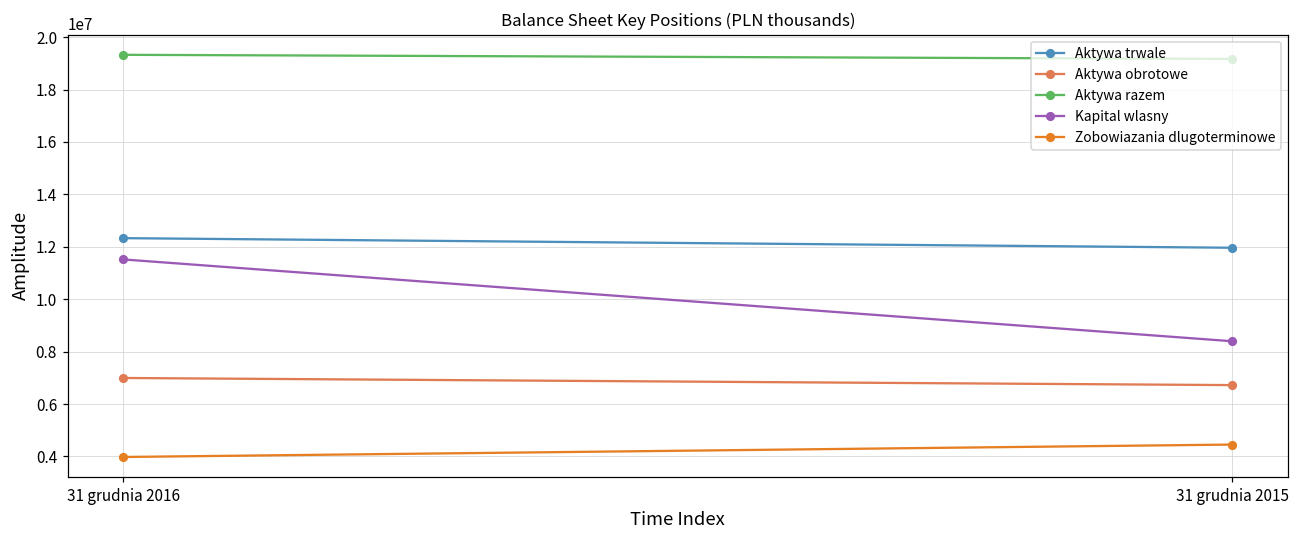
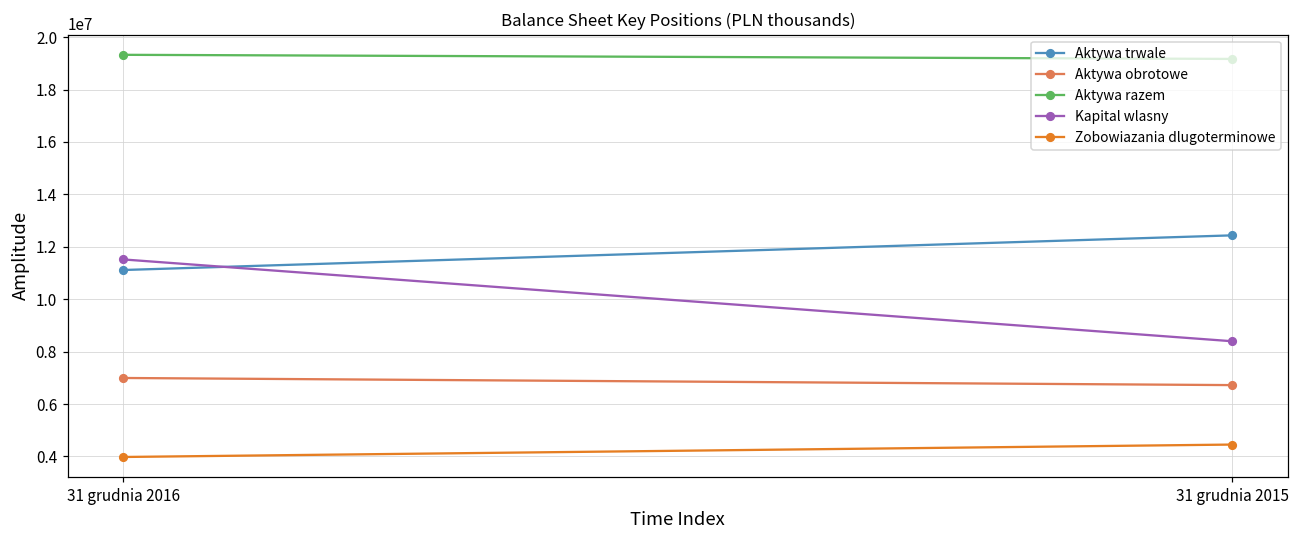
Aktywa trwale, 31 grudnia 2016: 12300000 -> 11100000
Aktywa trwale, 31 grudnia 2015: 12000000 -> 12400000
